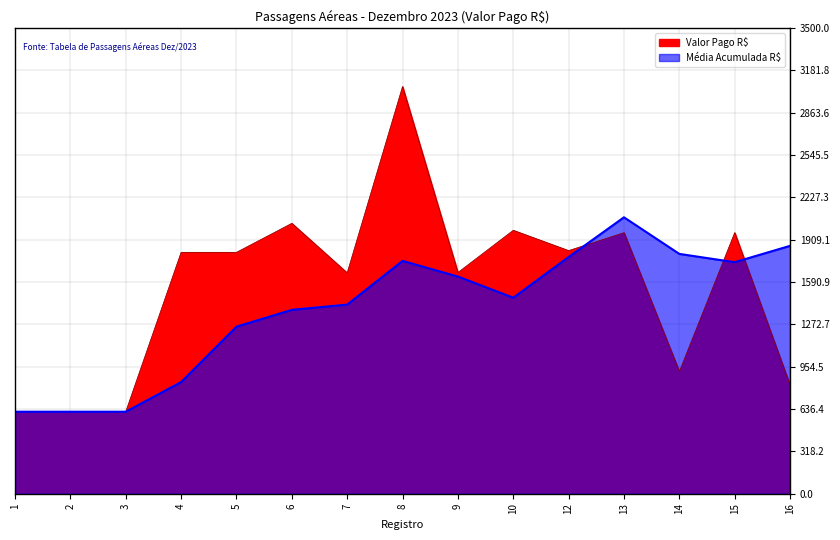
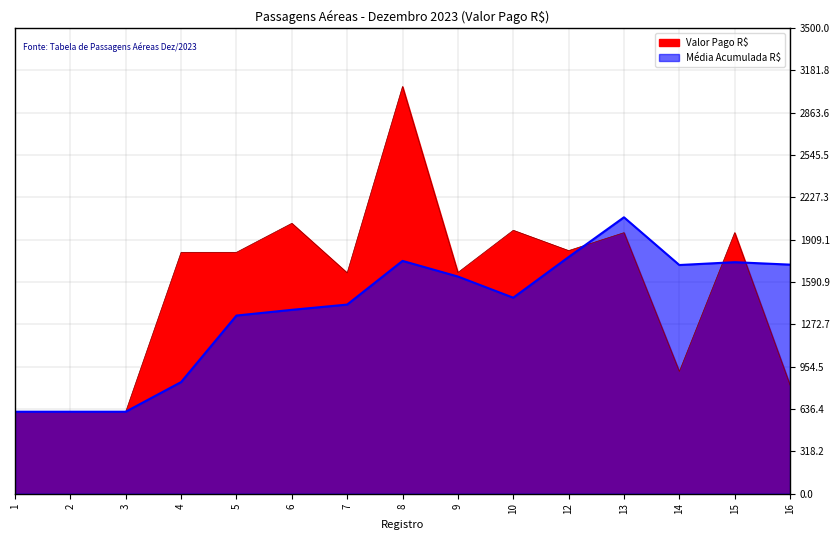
Média Acumulada R$, 5: 1260 -> 1340
Média Acumulada R$, 14: 1800 -> 1720
Média Acumulada R$, 16: 1860 -> 1720
